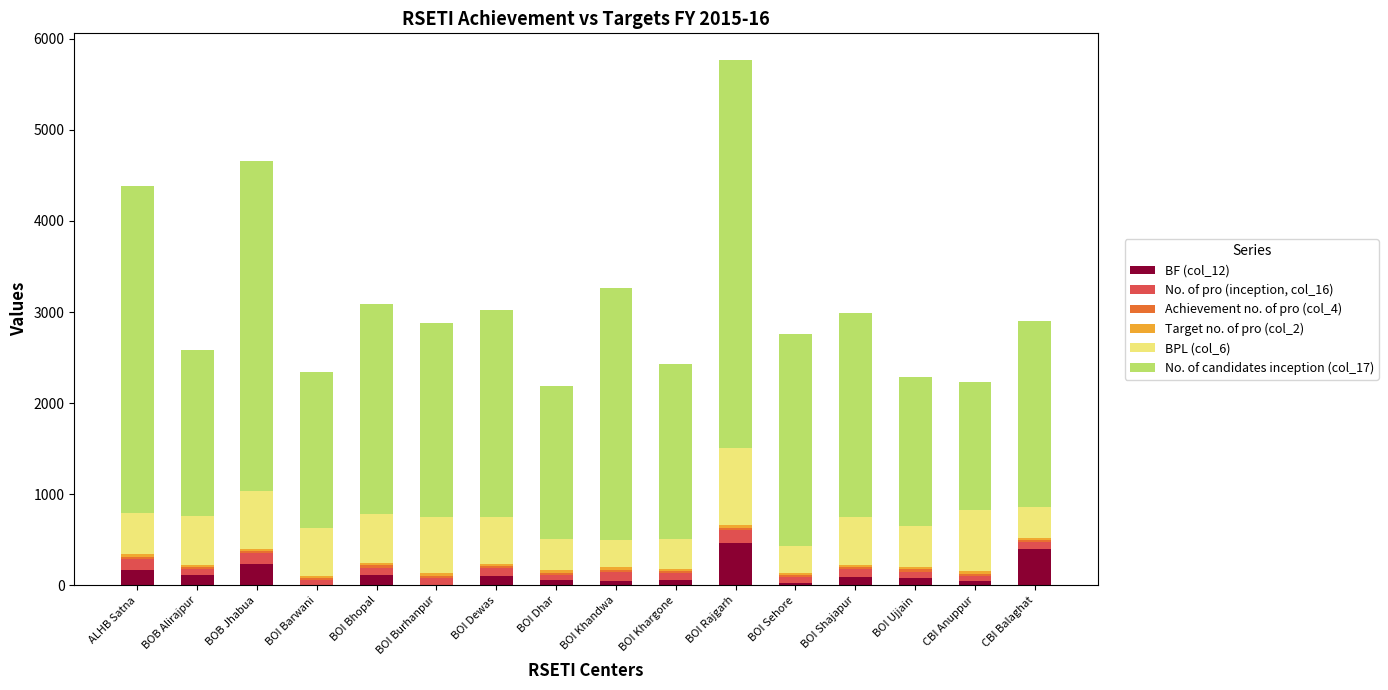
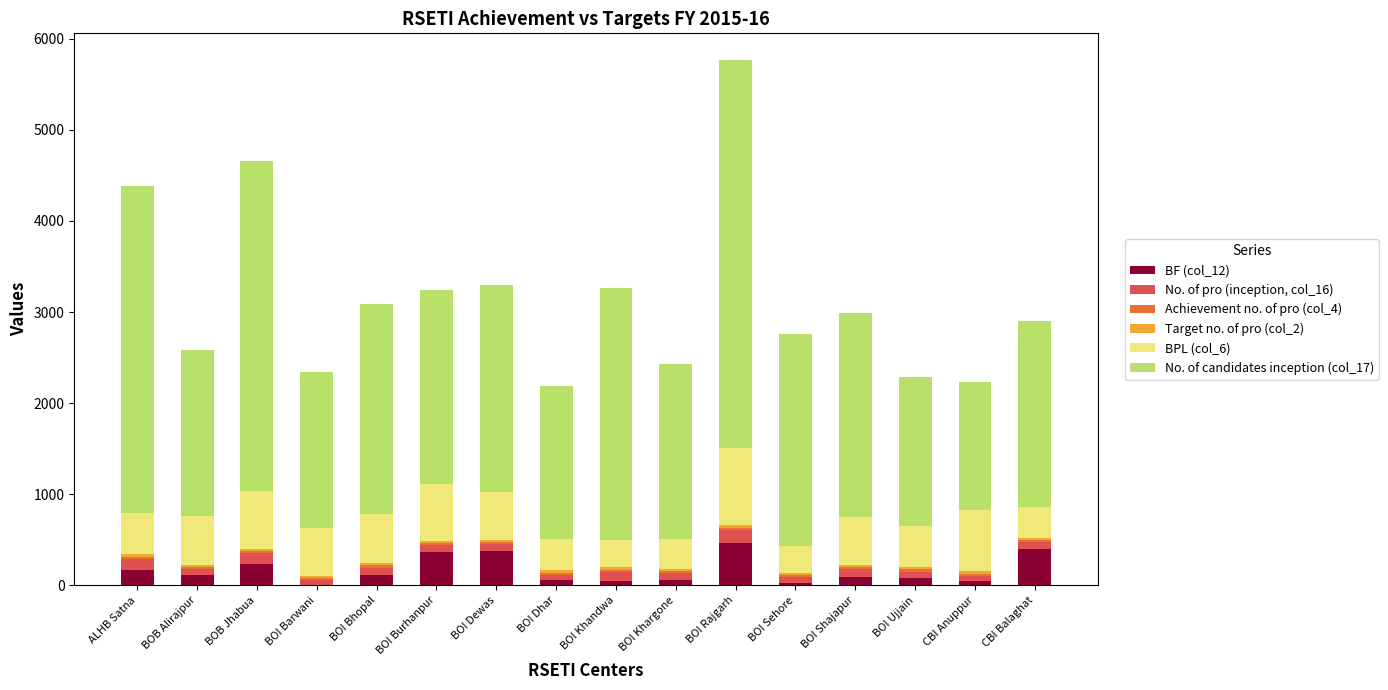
BF (col_12), BOI Burhanpur: 0 -> 400
BF (col_12), BOI Dewas: 100 -> 400
